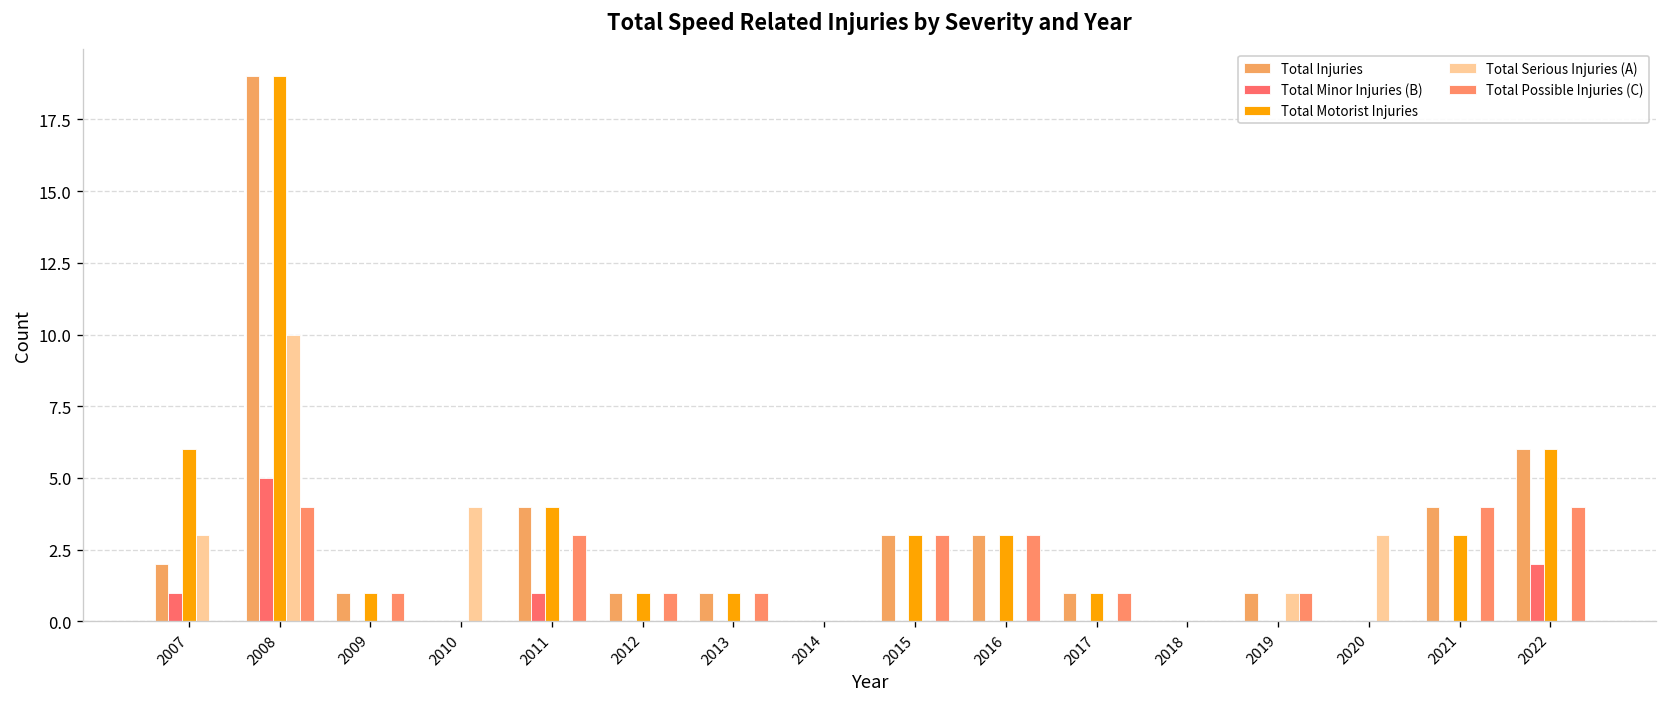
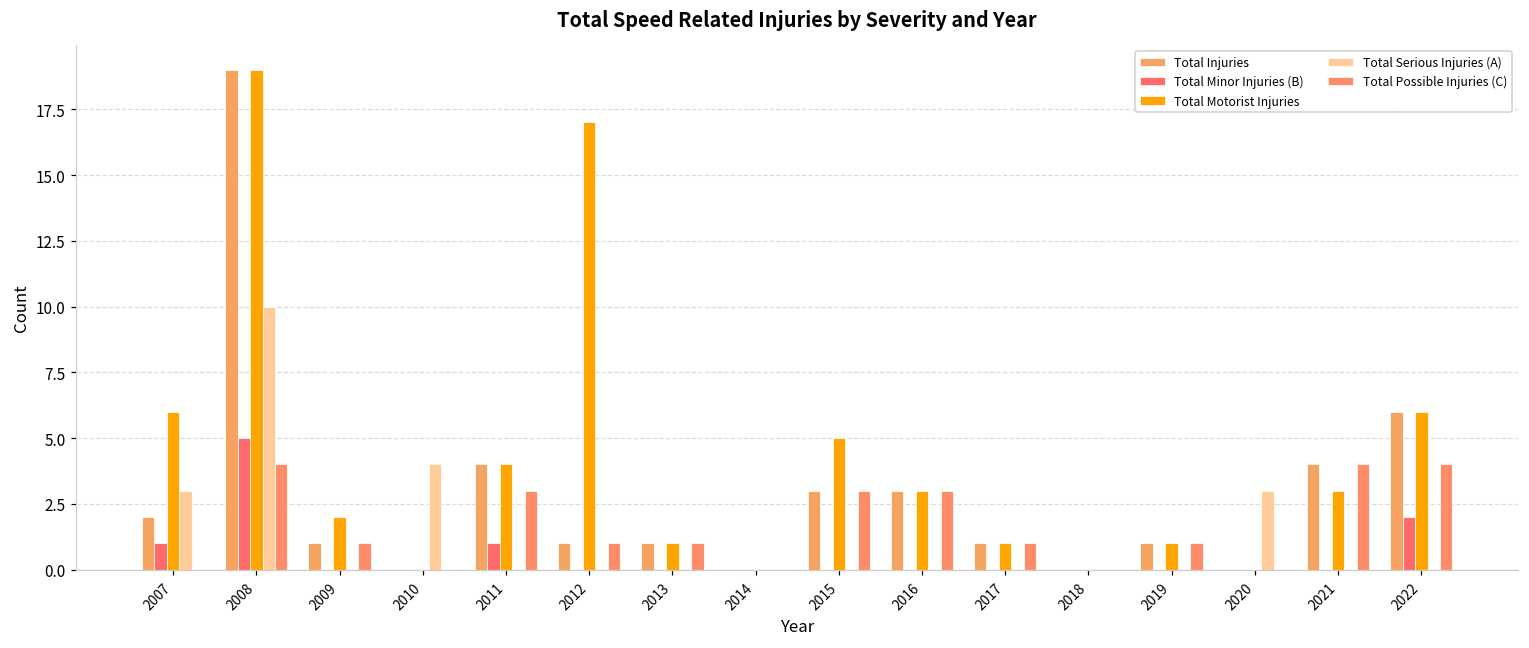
Total Motorist Injuries, 2009: 1 -> 2
Total Motorist Injuries, 2012: 1 -> 17
Total Motorist Injuries, 2015: 3 -> 5
Total Motorist Injuries, 2019: 0 -> 1
Total Serious Injuries (A), 2019: 1 -> 0
